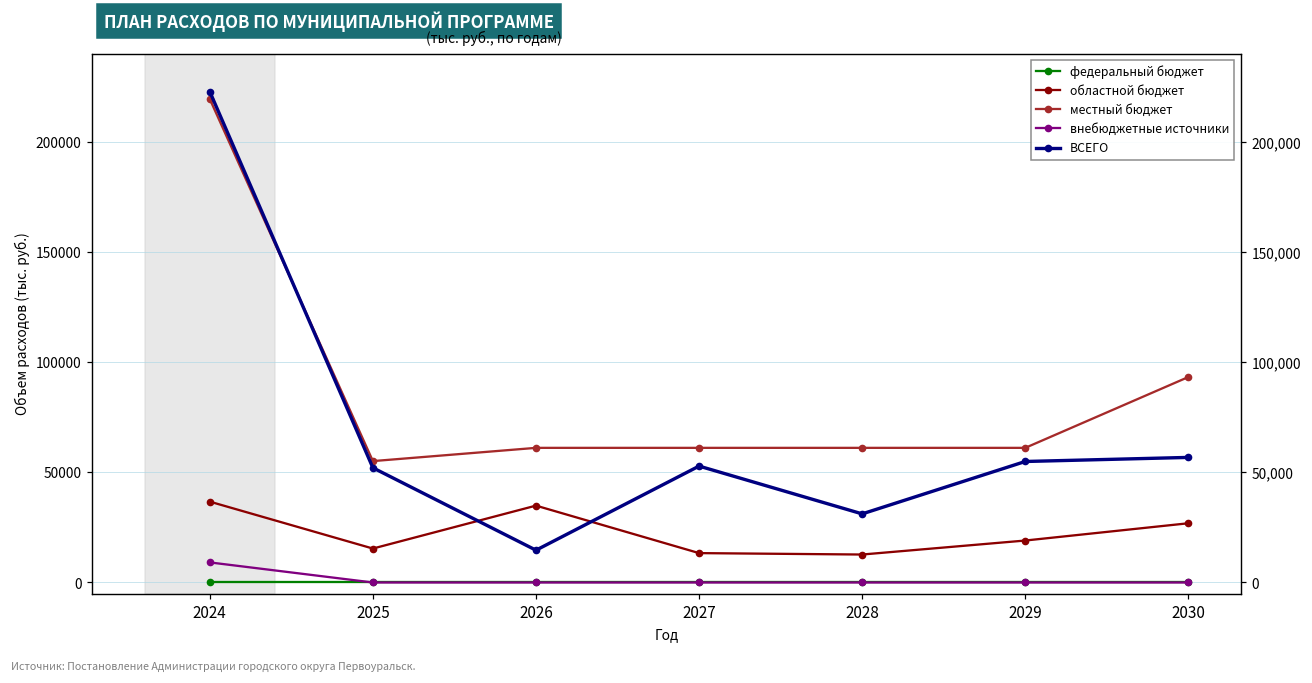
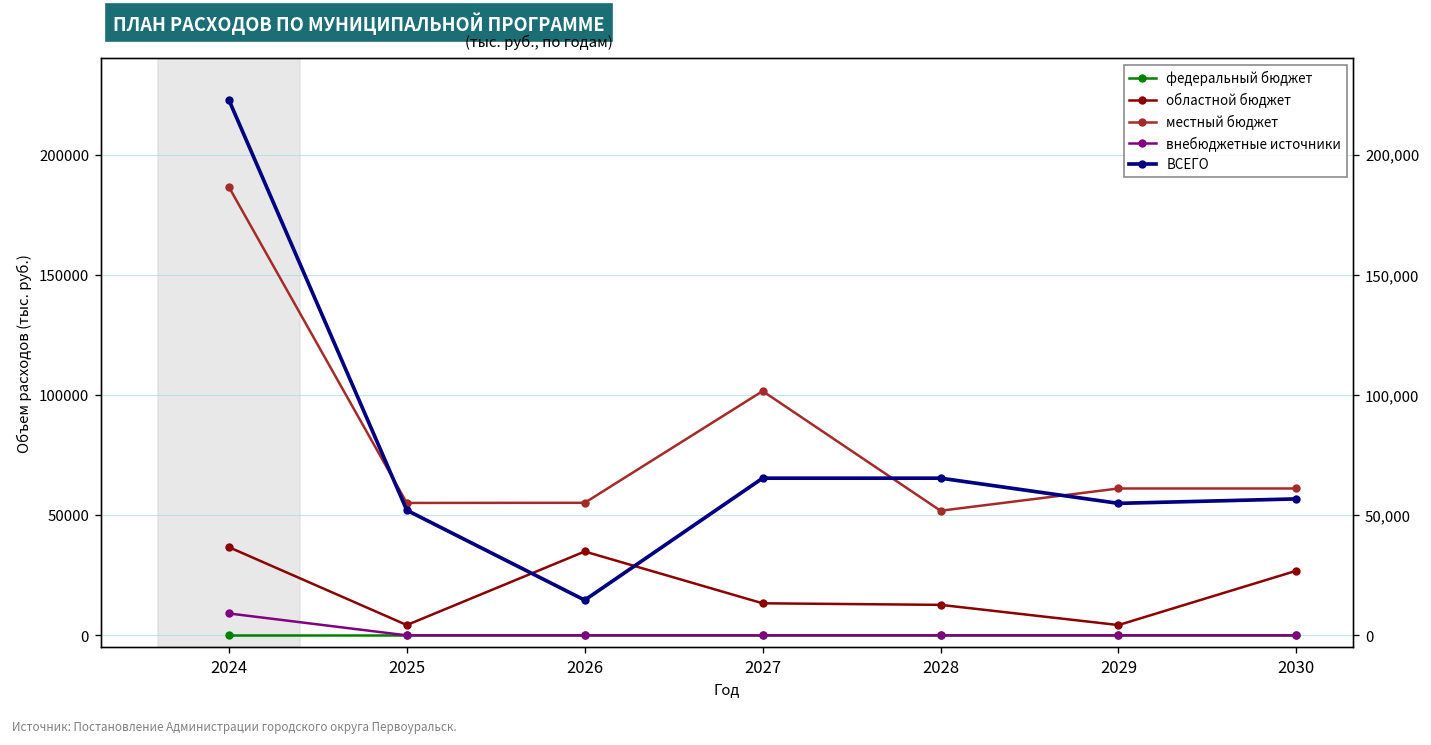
местный бюджет, 2024: 219000 -> 187000
областной бюджет, 2025: 15000 -> 4000
местный бюджет, 2026: 61000 -> 55000
местный бюджет, 2027: 61000 -> 102000
ВСЕГО, 2027: 53000 -> 65000
местный бюджет, 2028: 61000 -> 52000
ВСЕГО, 2028: 31000 -> 65000
областной бюджет, 2029: 19000 -> 4000
местный бюджет, 2030: 93000 -> 61000
